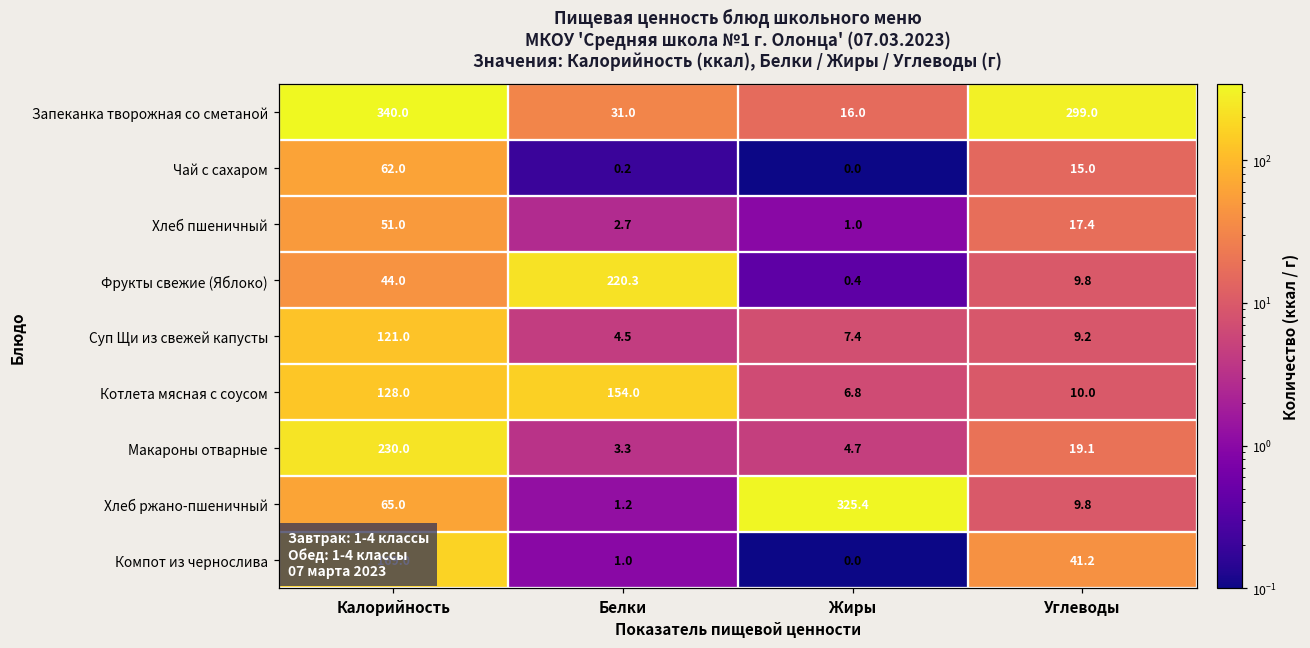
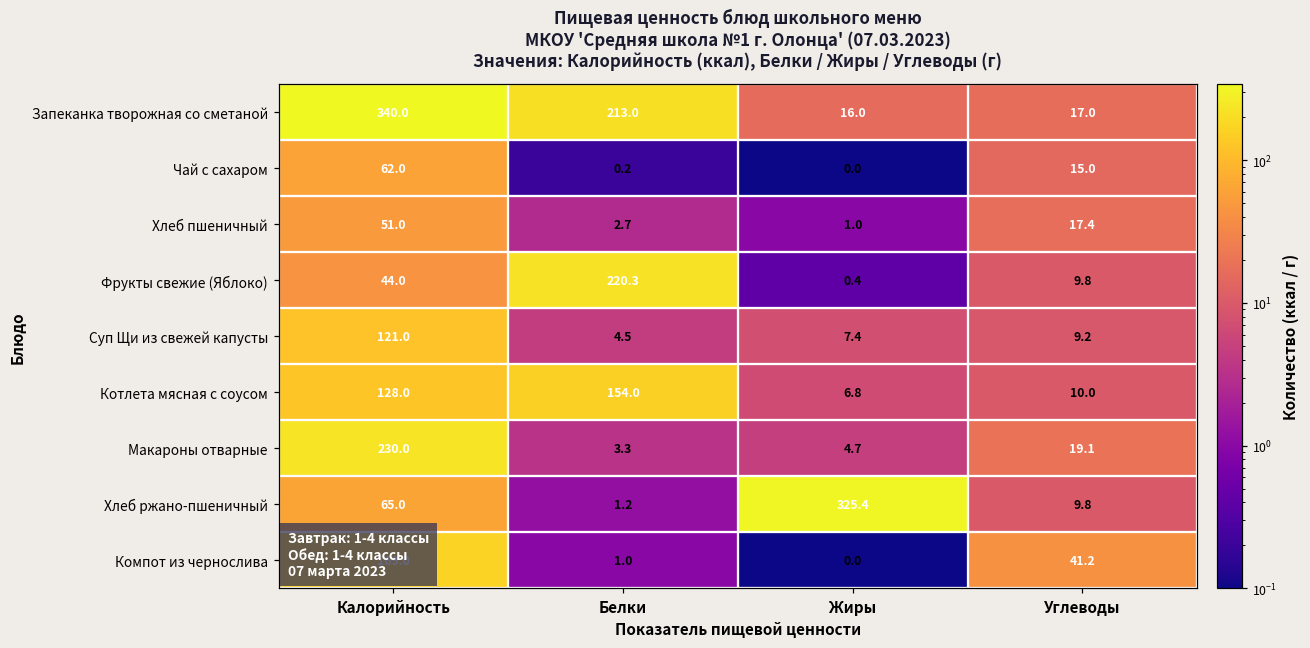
Запеканка творожная со сметаной, Белки: 31.0 -> 213.0
Запеканка творожная со сметаной, Углеводы: 299.0 -> 17.0
